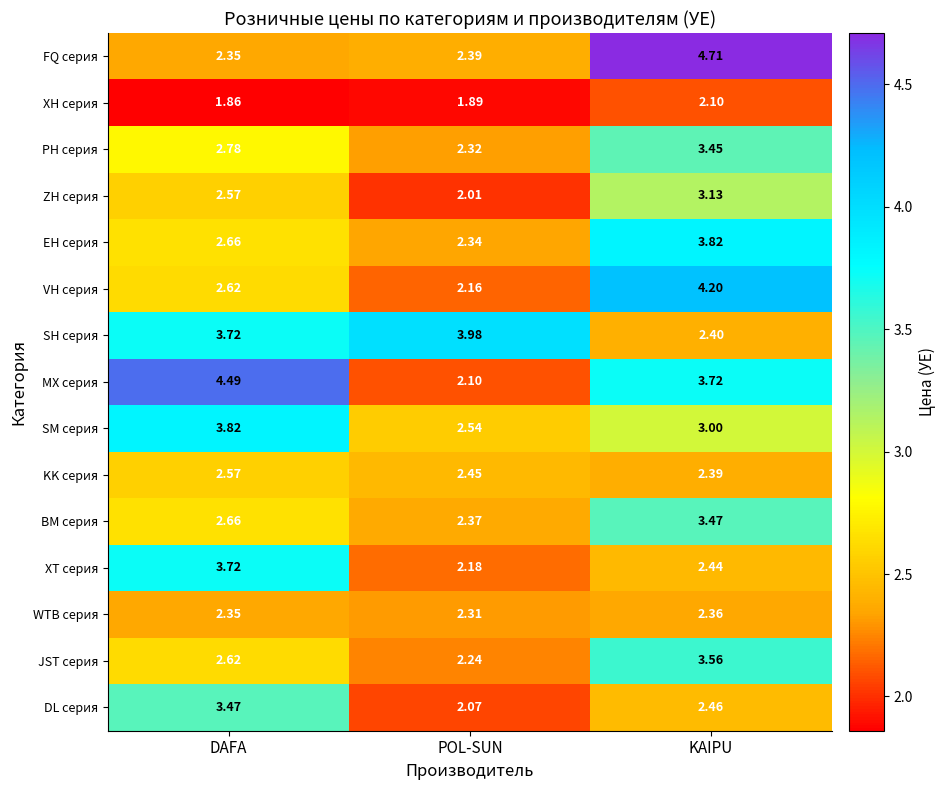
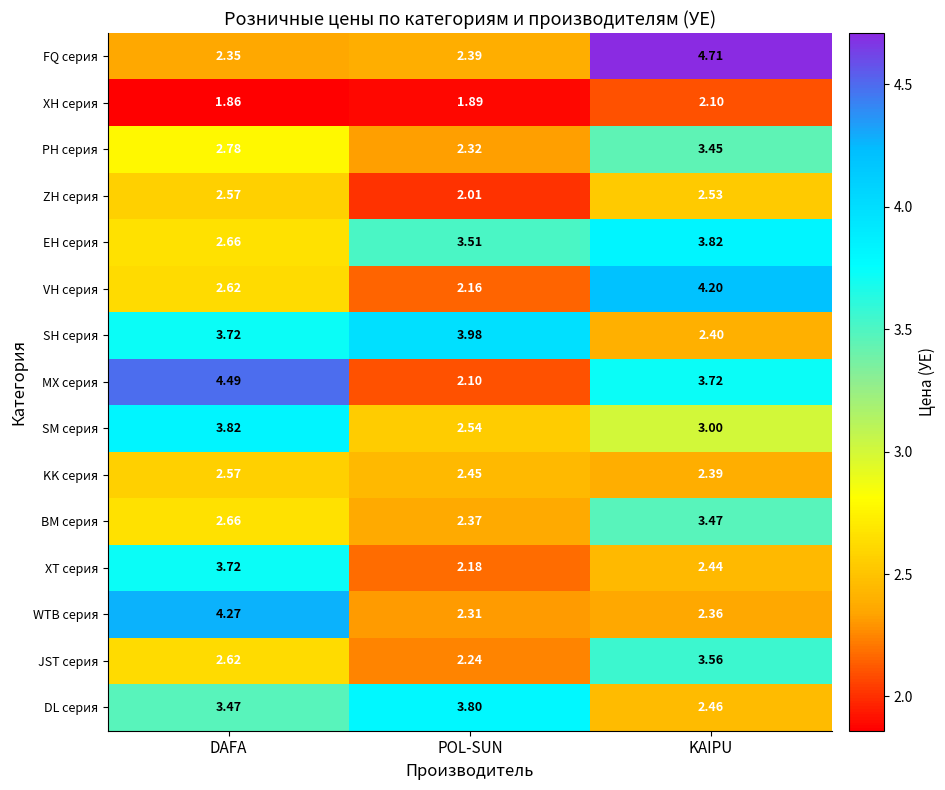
ZH серия, KAIPU: 3.13 -> 2.53
EH серия, POL-SUN: 2.34 -> 3.51
WTB серия, DAFA: 2.35 -> 4.27
DL серия, POL-SUN: 2.07 -> 3.80
